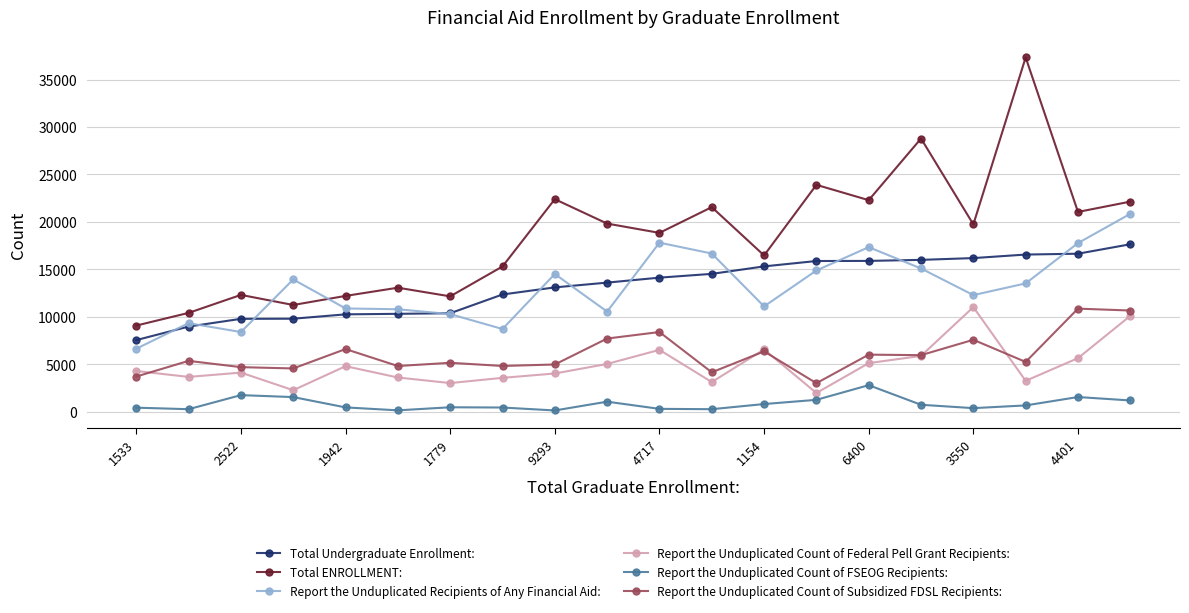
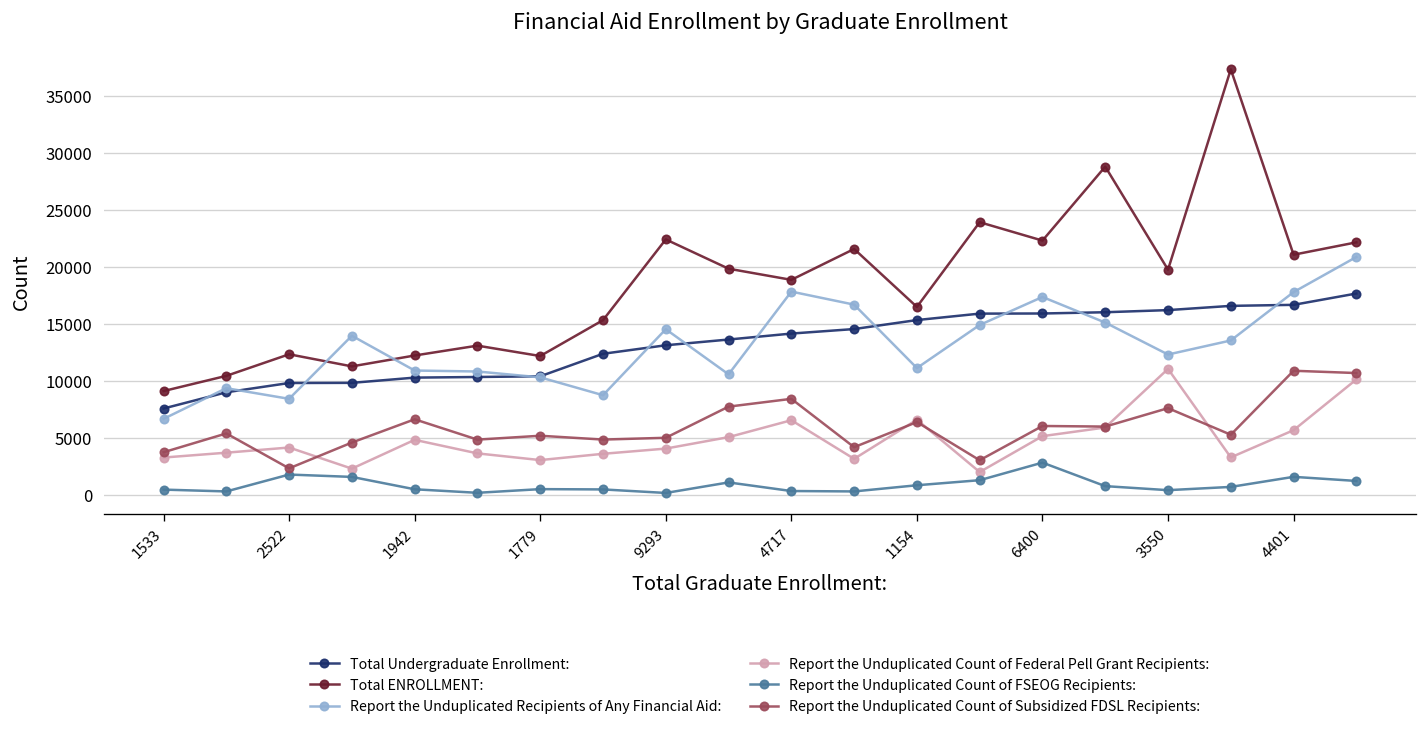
Report the Unduplicated Count of Federal Pell Grant Recipients:, 1533: 4000 -> 3000
Report the Unduplicated Count of Subsidized FDSL Recipients:, 2522: 5000 -> 2000
